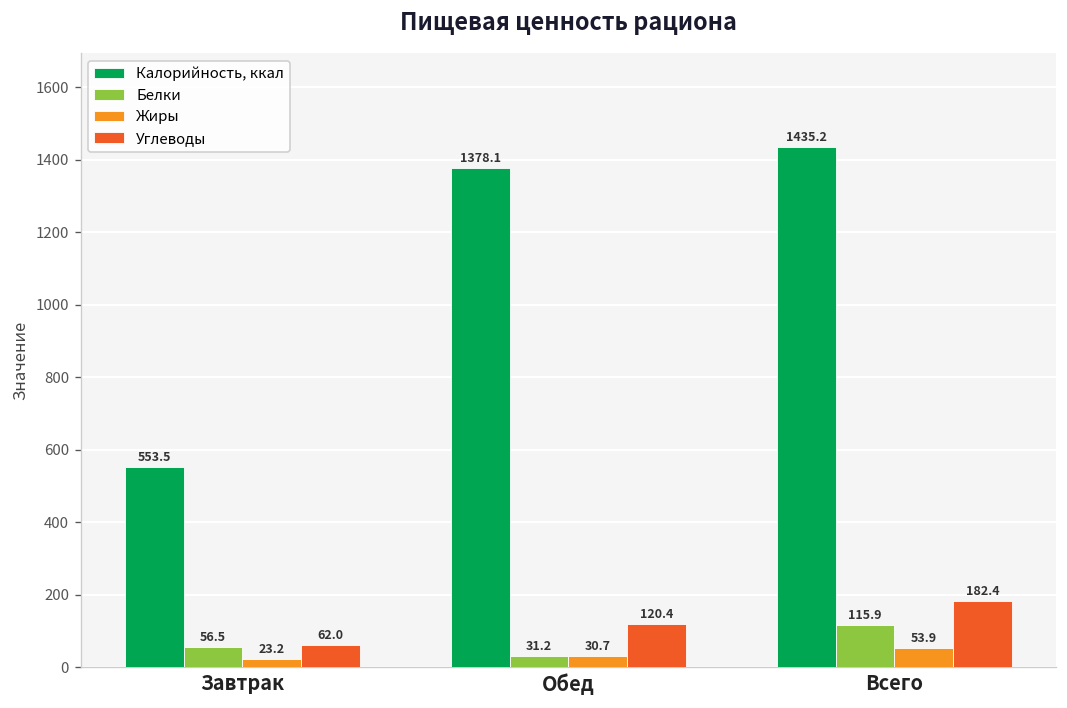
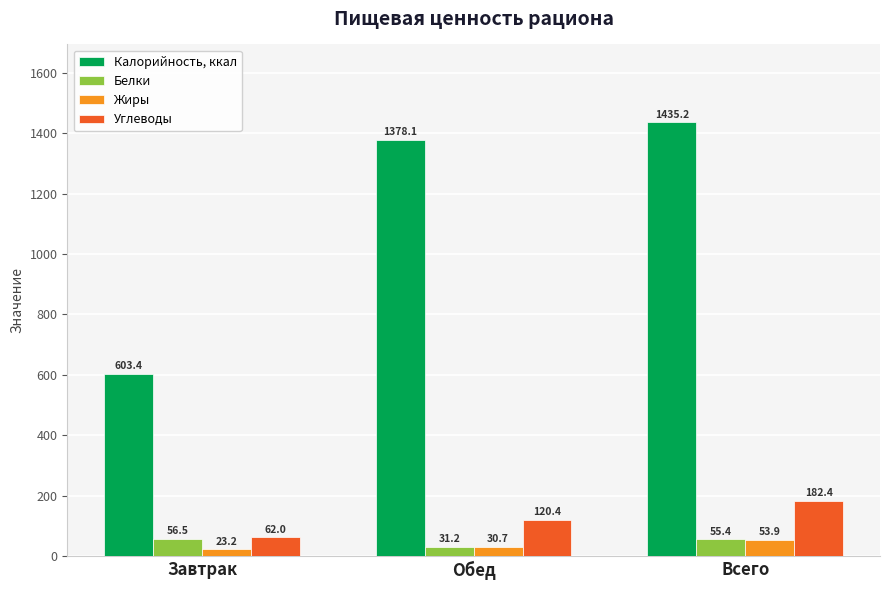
Калорийность, ккал, Завтрак: 553.5 -> 603.4
Белки, Всего: 115.9 -> 55.4
